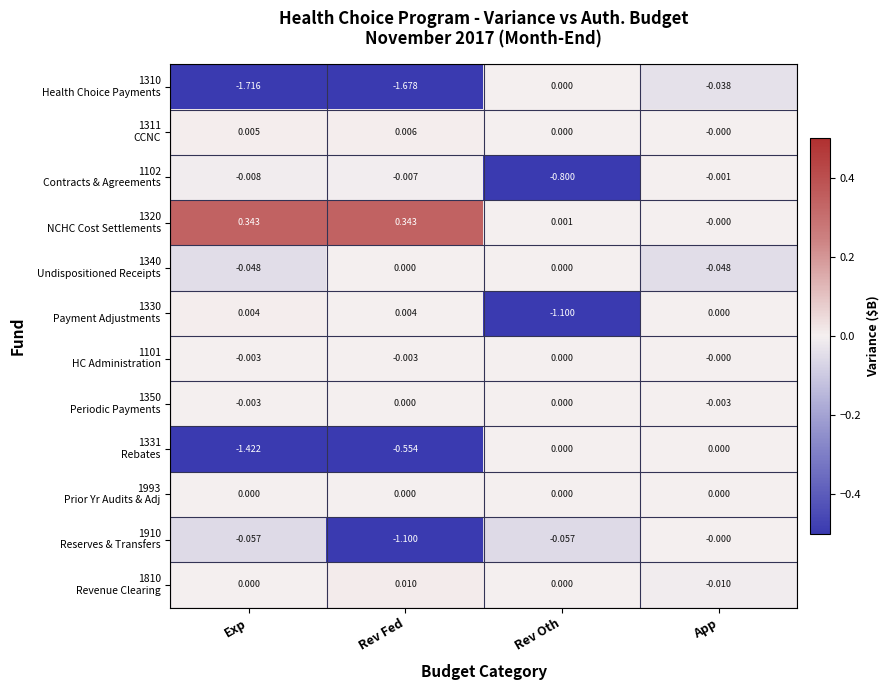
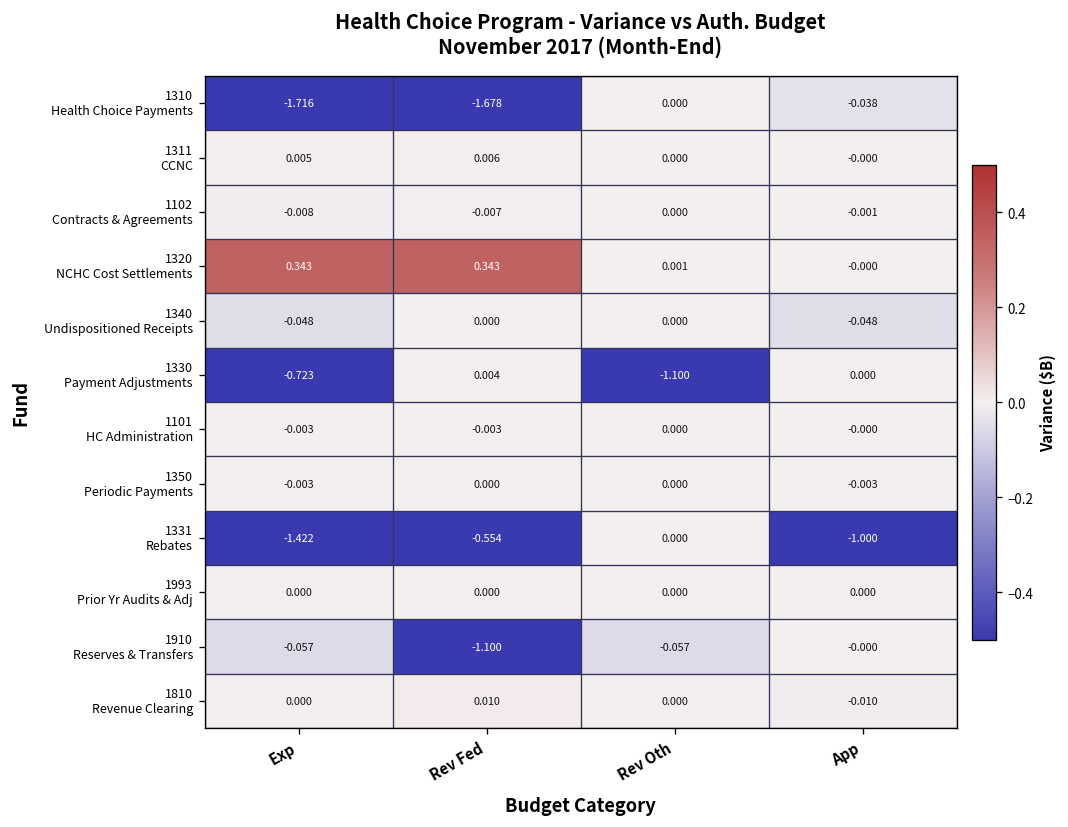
1102 Contracts & Agreements, Rev Oth: -0.800 -> 0.000
1330 Payment Adjustments, Exp: 0.004 -> -0.723
1331 Rebates, App: 0.000 -> -1.000
